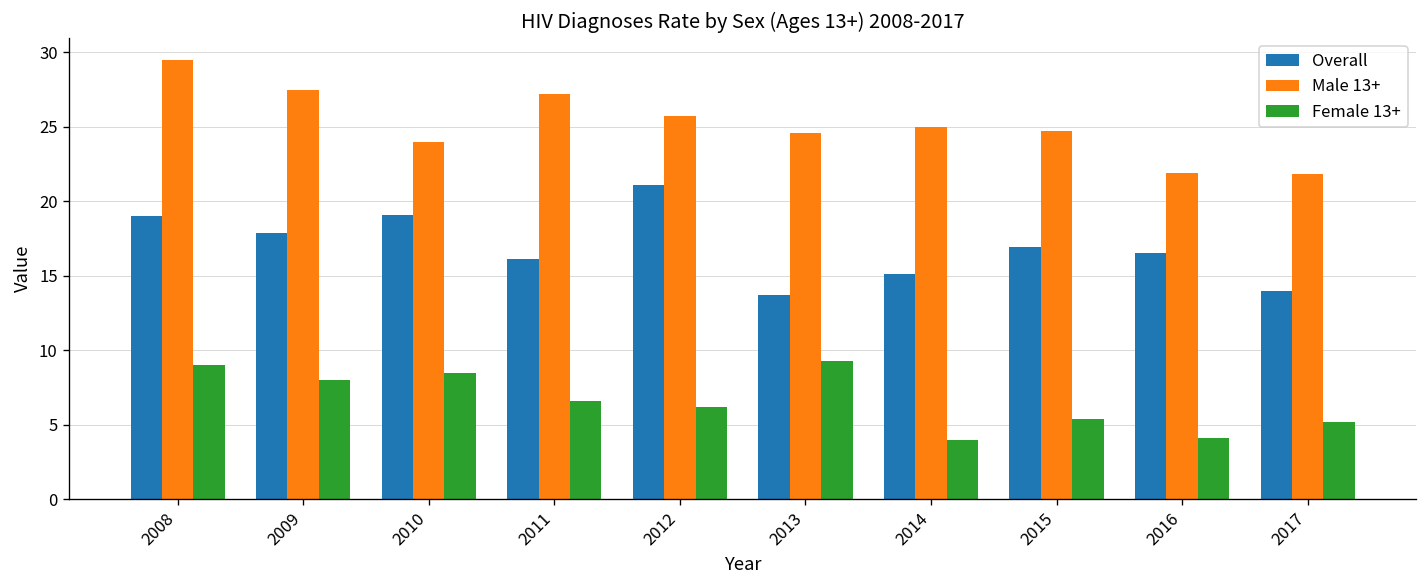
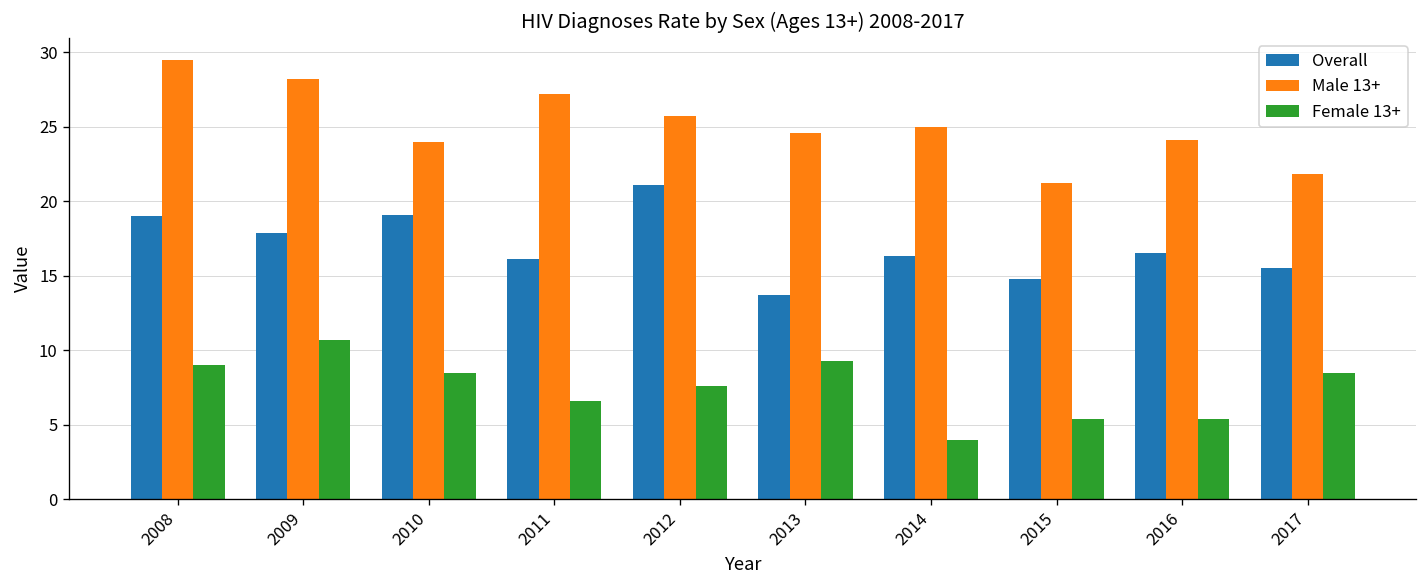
Male 13+, 2009: 27.5 -> 28.2
Female 13+, 2009: 8.0 -> 10.7
Female 13+, 2012: 6.2 -> 7.6
Overall, 2014: 15.1 -> 16.3
Overall, 2015: 16.9 -> 14.8
Male 13+, 2015: 24.7 -> 21.2
Male 13+, 2016: 21.9 -> 24.1
Female 13+, 2016: 4.1 -> 5.4
Overall, 2017: 14.0 -> 15.5
Female 13+, 2017: 5.2 -> 8.5
